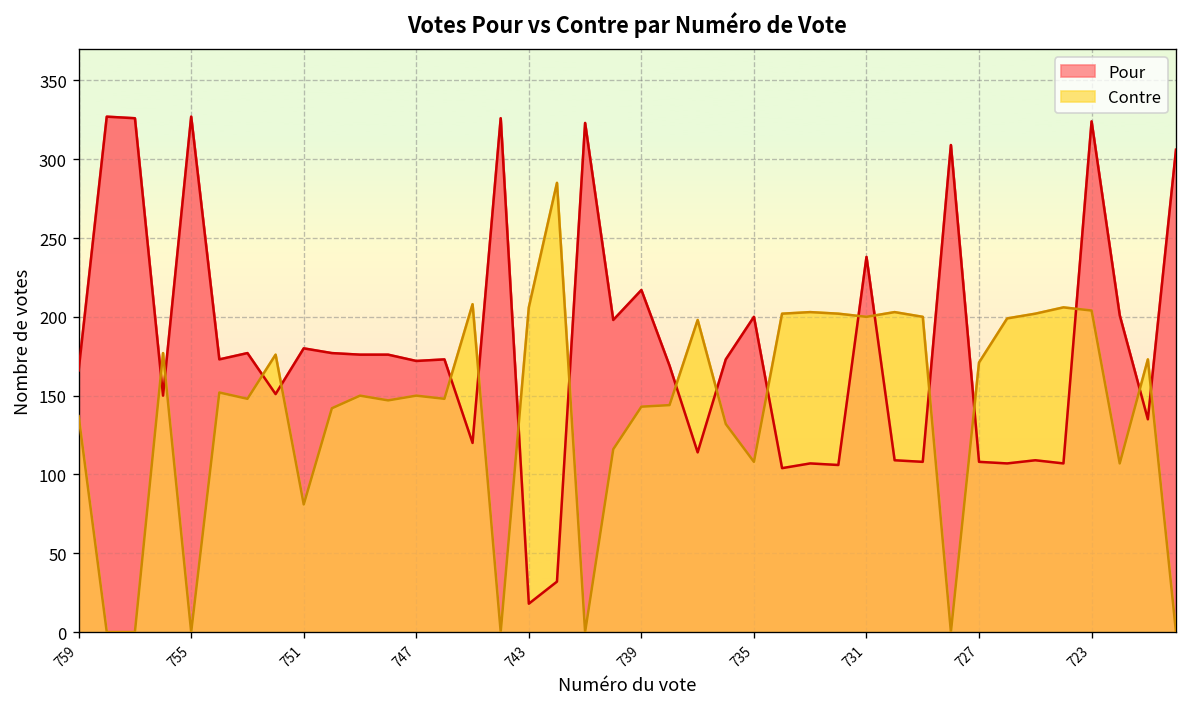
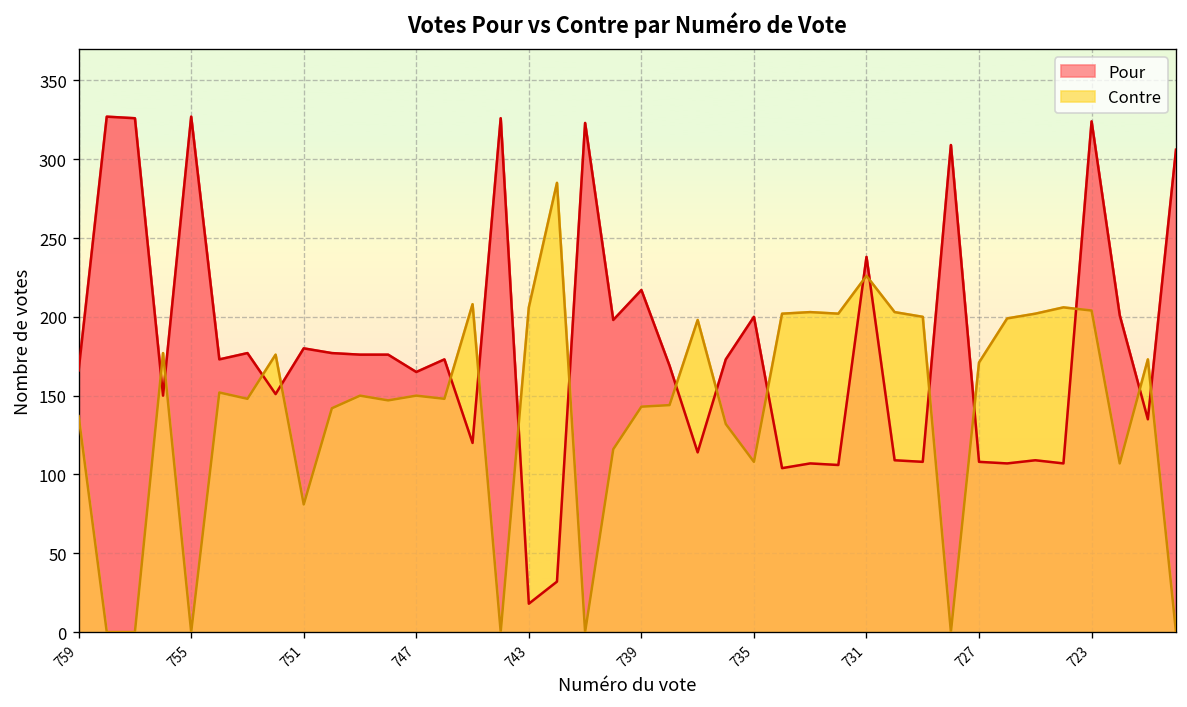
Pour, 747: 172 -> 165
Contre, 731: 200 -> 226
